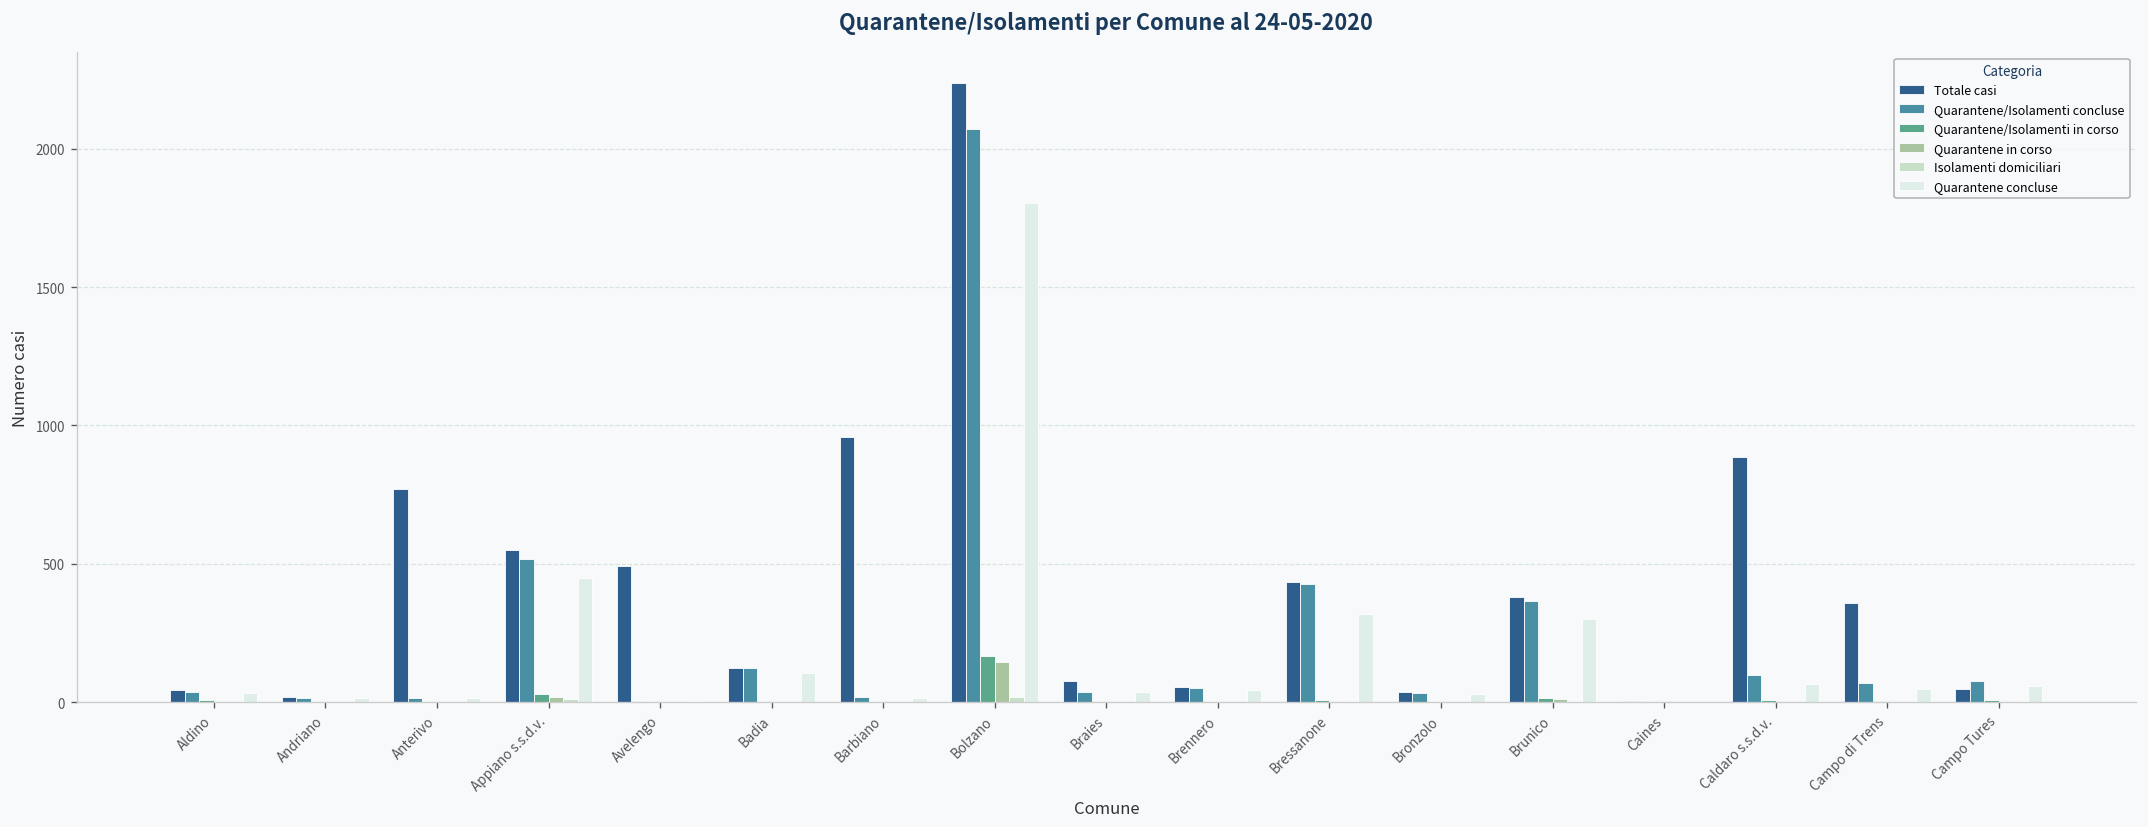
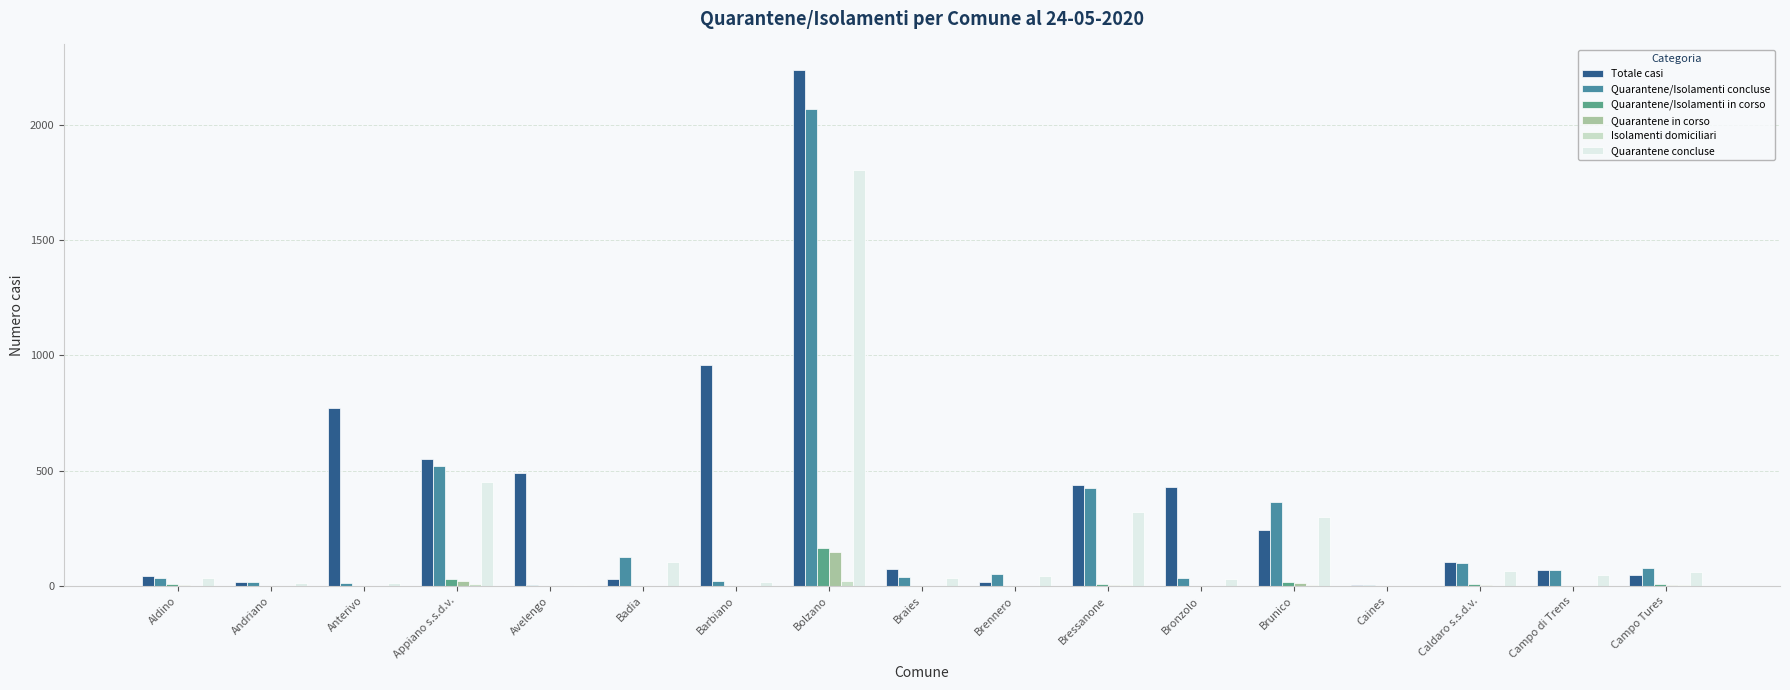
Totale casi, Badia: 130 -> 30
Totale casi, Brennero: 50 -> 20
Totale casi, Bronzolo: 40 -> 430
Totale casi, Brunico: 380 -> 240
Totale casi, Caldaro s.s.d.v.: 890 -> 110
Totale casi, Campo di Trens: 360 -> 70
